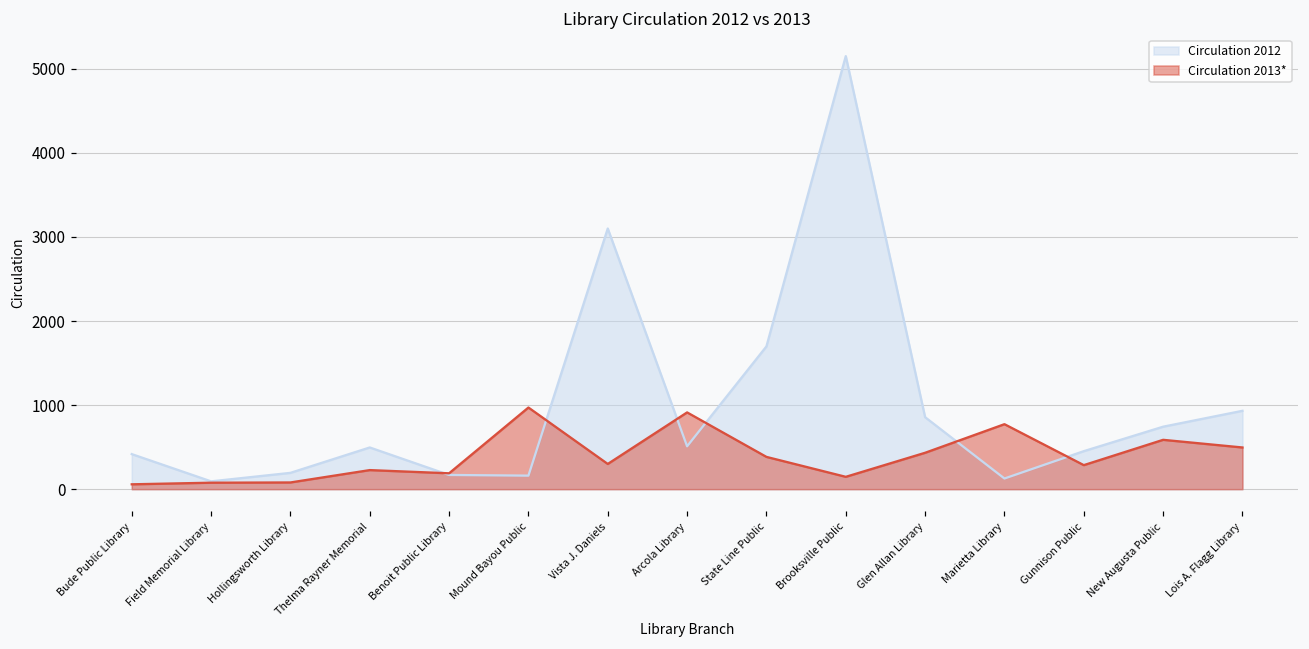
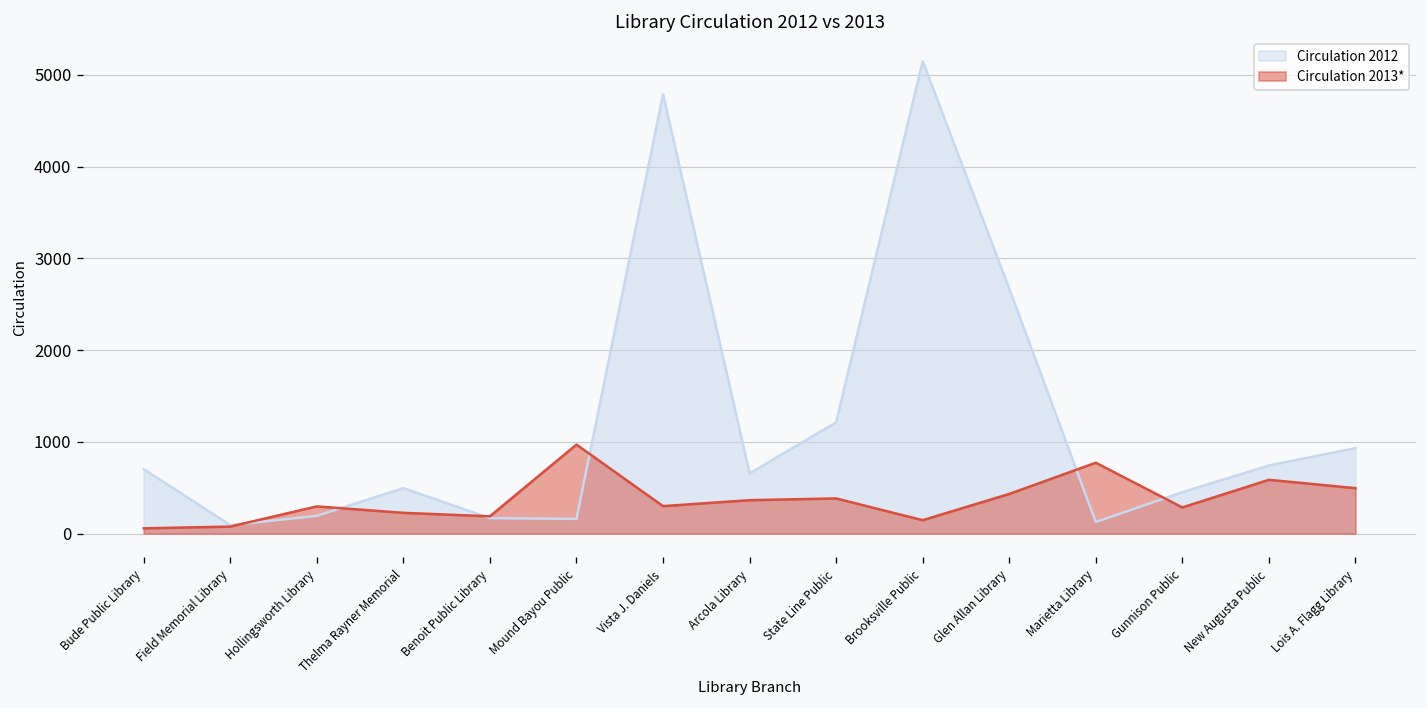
Circulation 2012, Bude Public Library: 400 -> 700
Circulation 2013*, Hollingsworth Library: 100 -> 300
Circulation 2012, Vista J. Daniels: 3100 -> 4800
Circulation 2012, Arcola Library: 500 -> 700
Circulation 2013*, Arcola Library: 900 -> 400
Circulation 2012, State Line Public: 1700 -> 1200
Circulation 2012, Glen Allan Library: 900 -> 2700
